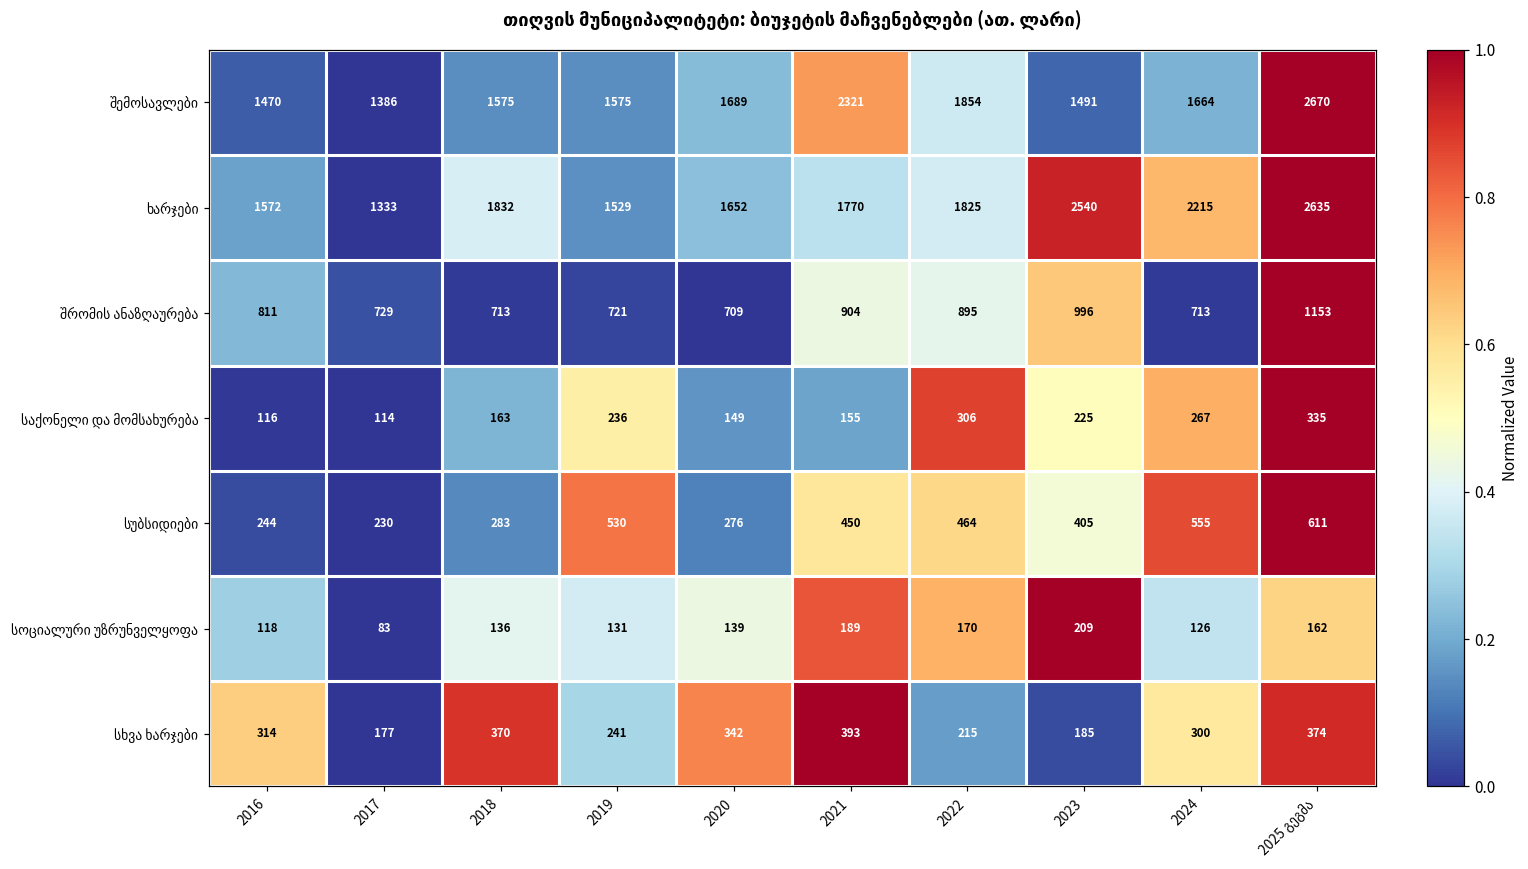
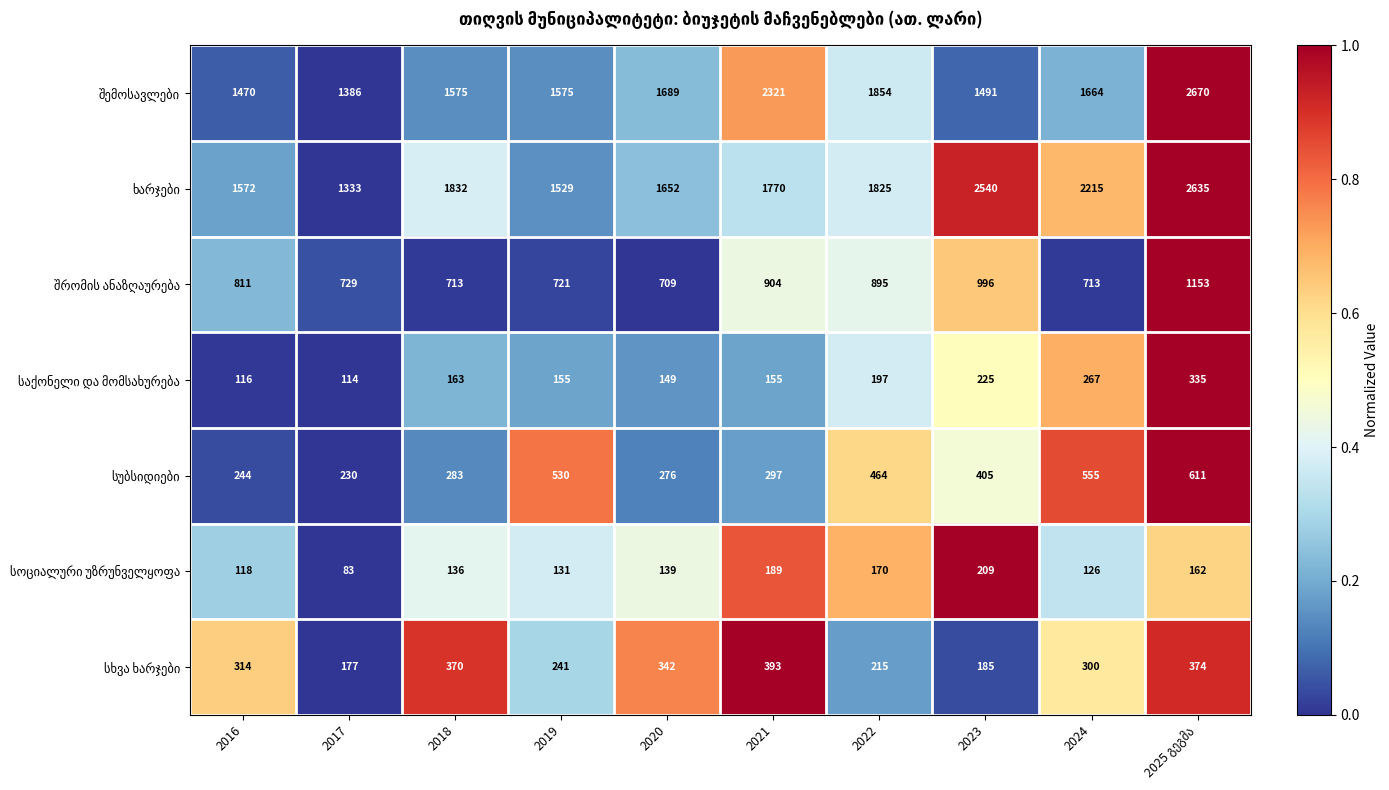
საქონელი და მომსახურება, 2019: 236 -> 155
საქონელი და მომსახურება, 2022: 306 -> 197
სუბსიდიები, 2021: 450 -> 297
